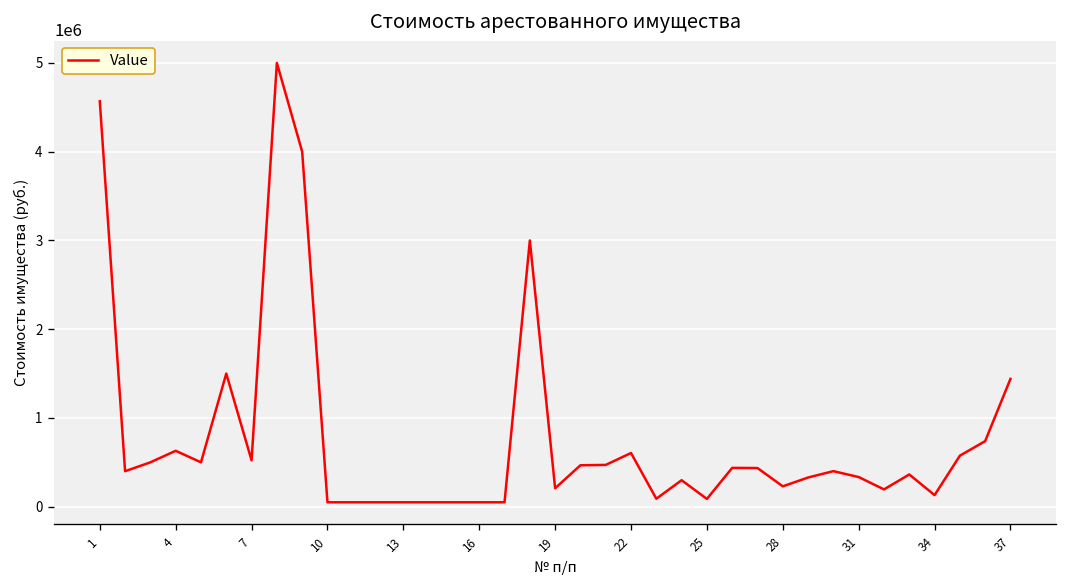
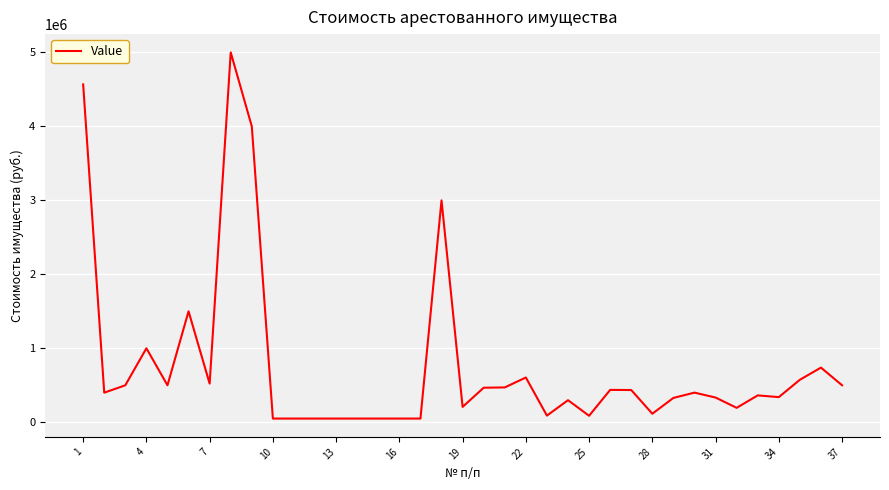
4: 600000 -> 1000000
28: 200000 -> 100000
34: 100000 -> 300000
37: 1400000 -> 500000
